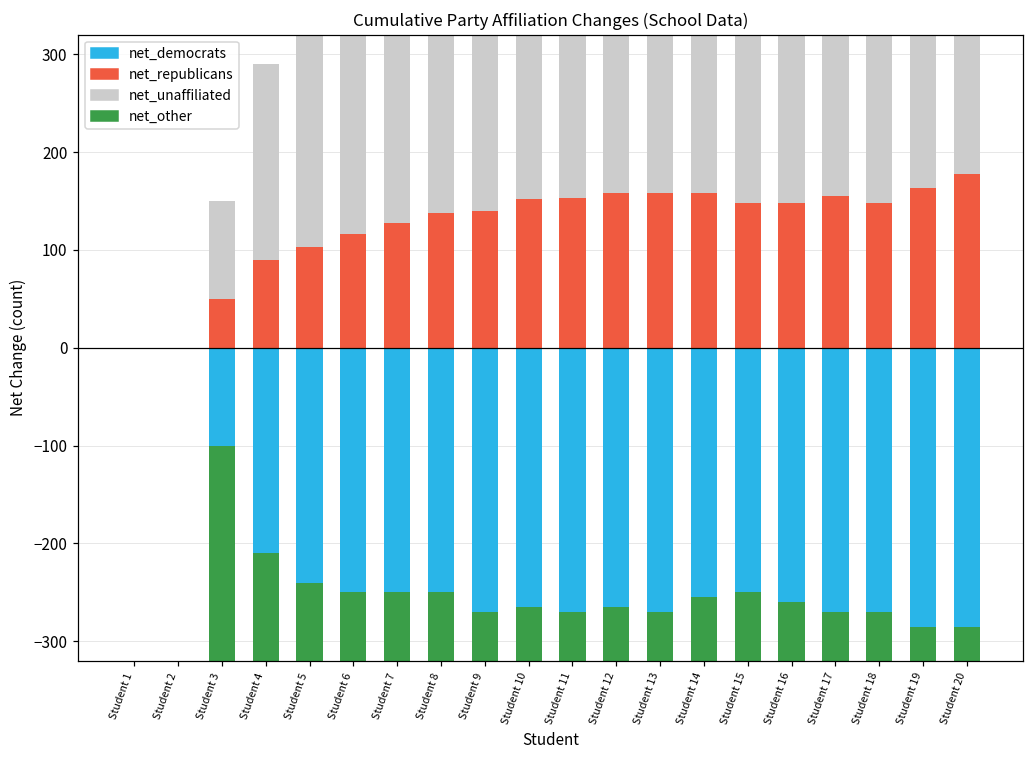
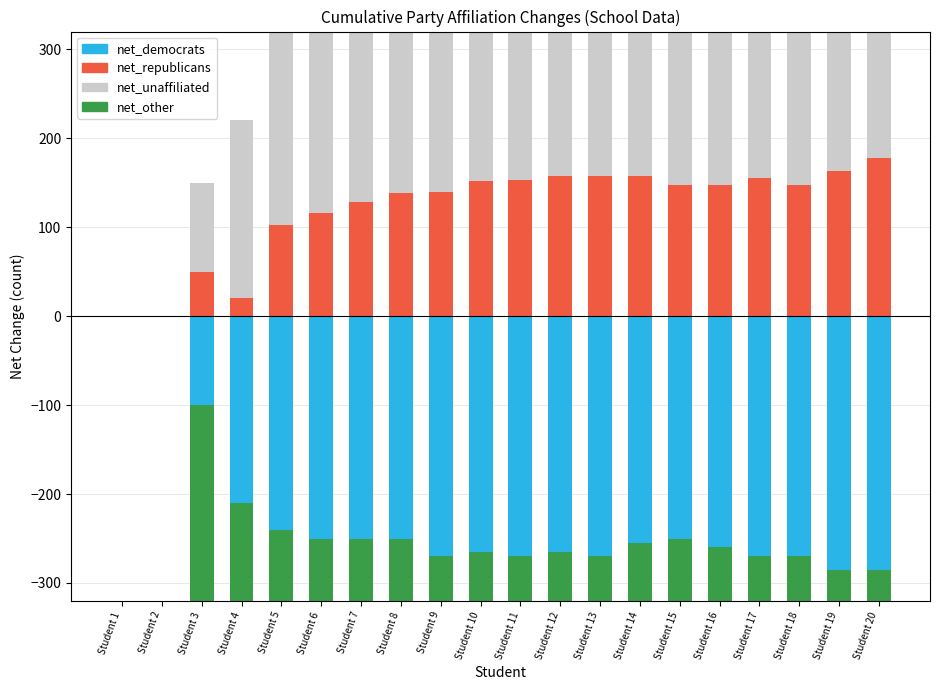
net_republicans, Student 4: 90 -> 20
